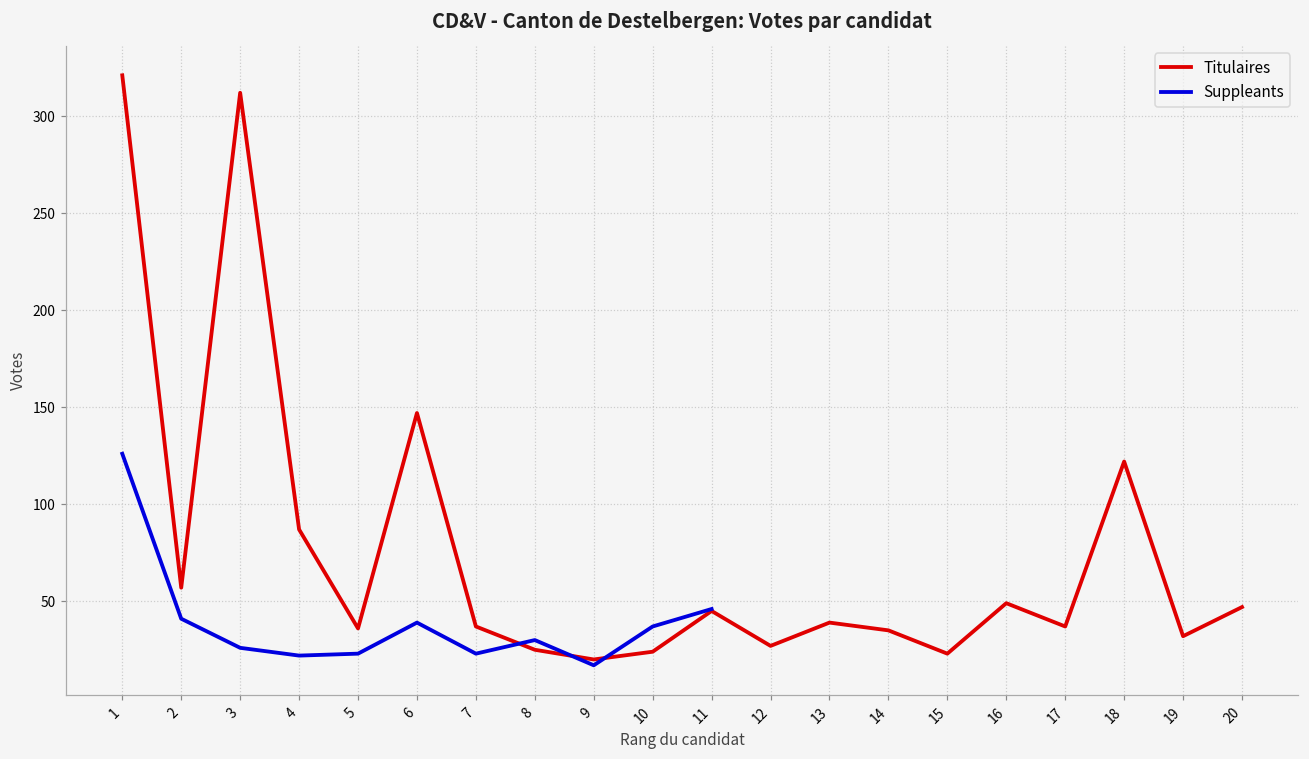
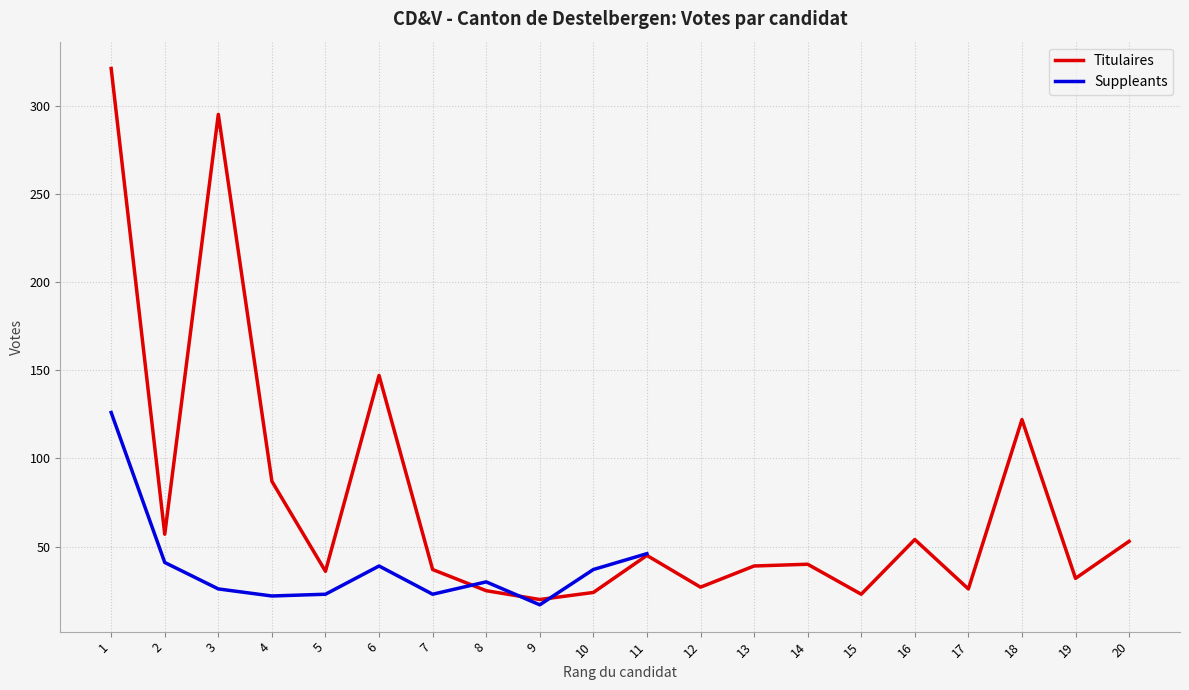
Titulaires, 3: 312 -> 295
Titulaires, 14: 35 -> 40
Titulaires, 16: 49 -> 54
Titulaires, 17: 37 -> 26
Titulaires, 20: 47 -> 53
